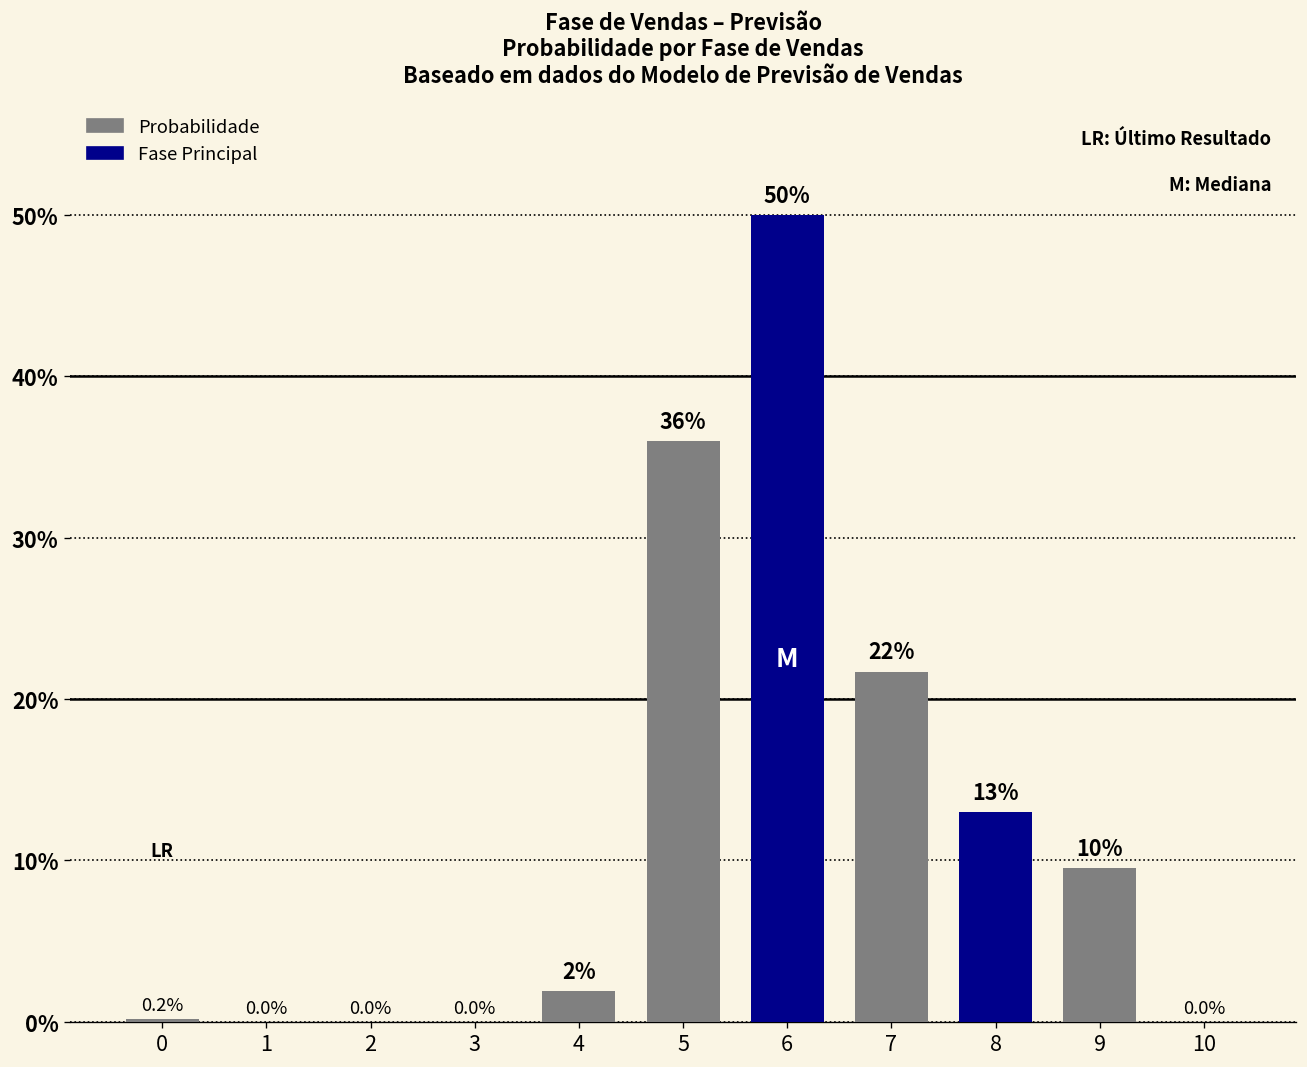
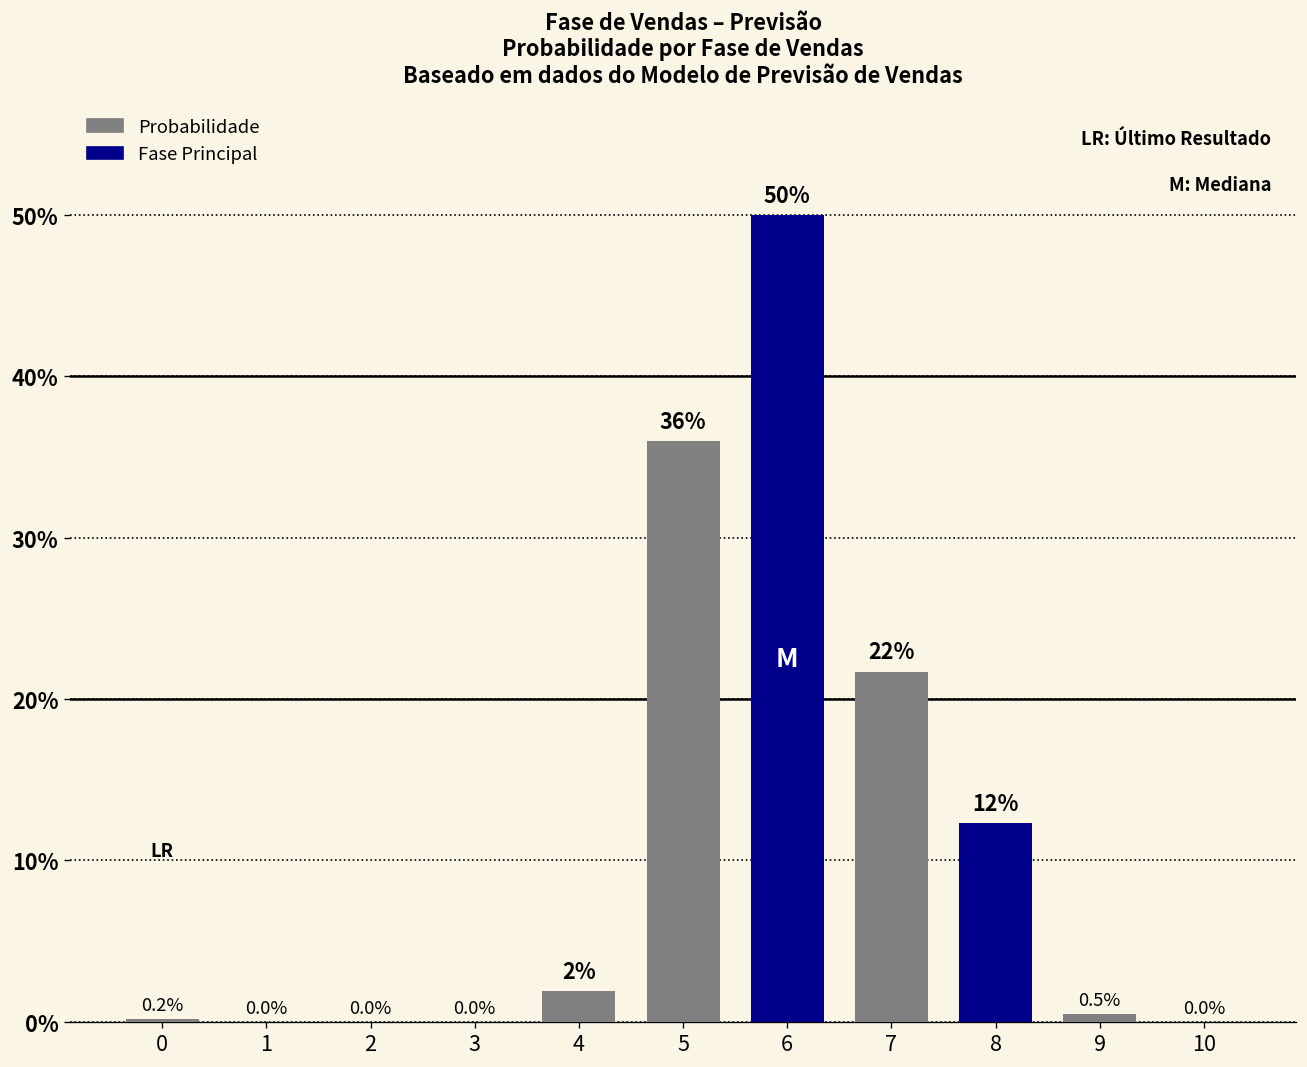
8: 13% -> 12%
9: 10% -> 0.5%
